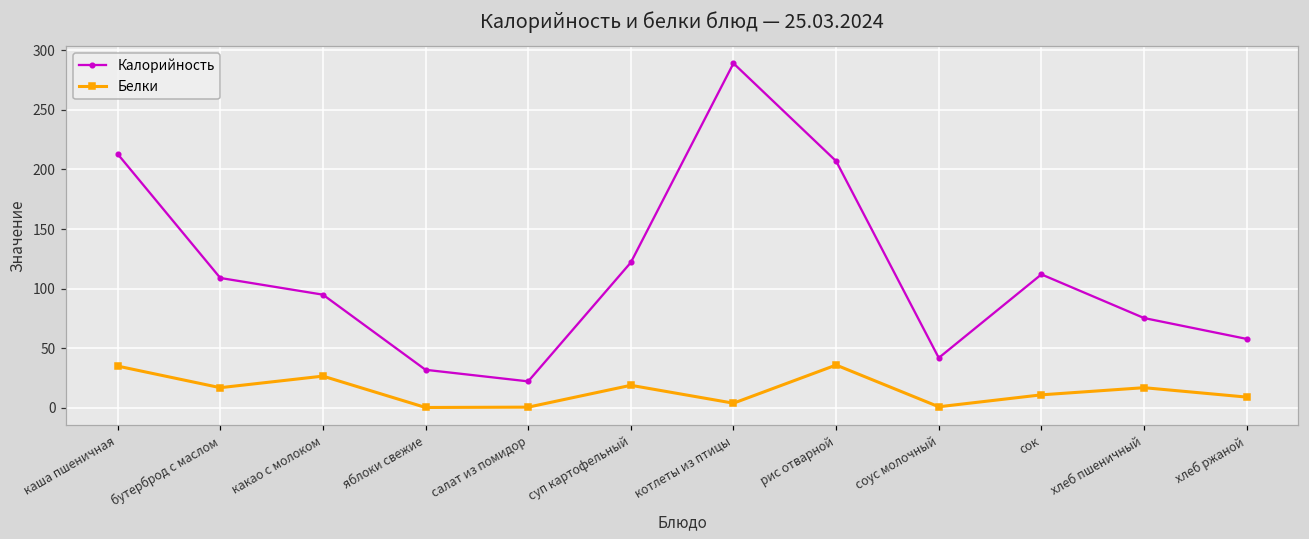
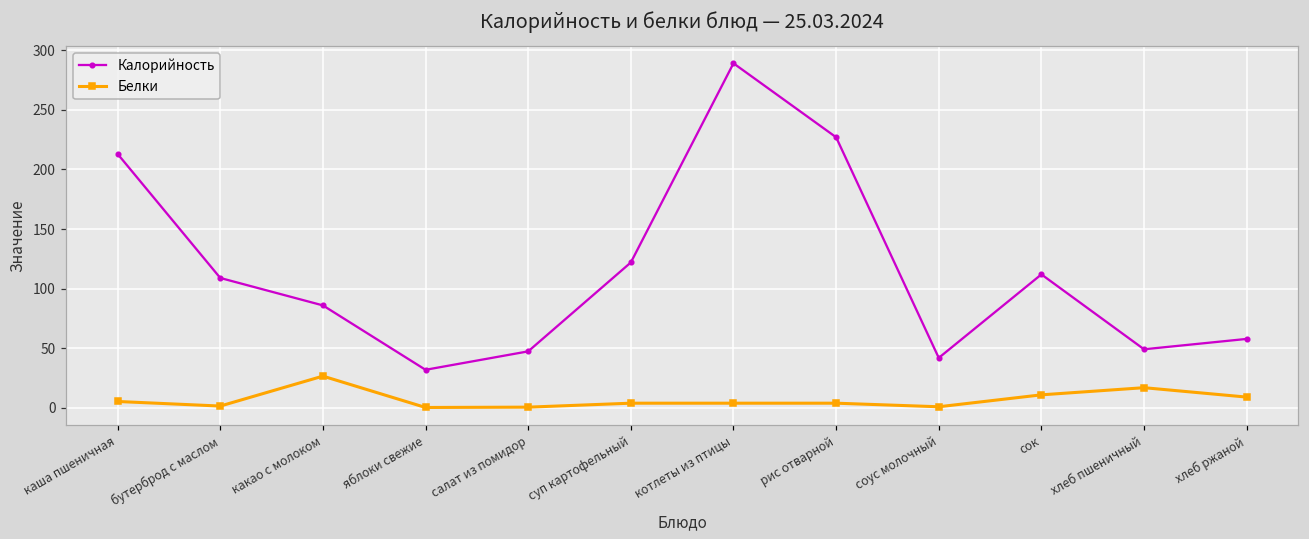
Белки, каша пшеничная: 35 -> 5
Белки, бутерброд с маслом: 17 -> 2
Калорийность, какао с молоком: 95 -> 86
Калорийность, салат из помидор: 22 -> 47
Белки, суп картофельный: 19 -> 4
Калорийность, рис отварной: 207 -> 227
Белки, рис отварной: 36 -> 4
Калорийность, хлеб пшеничный: 75 -> 49
